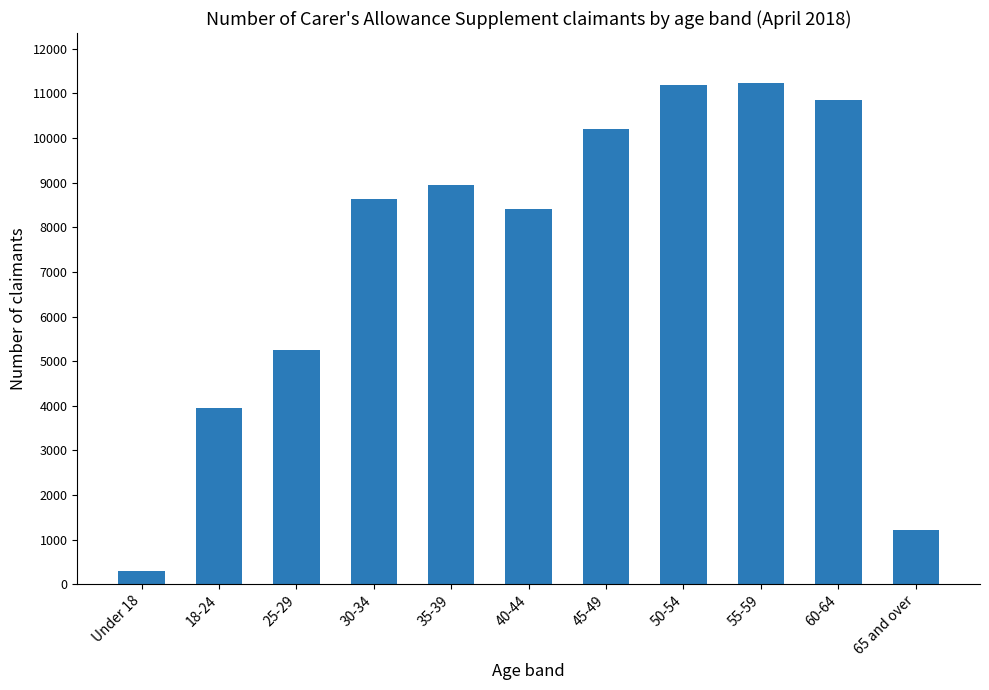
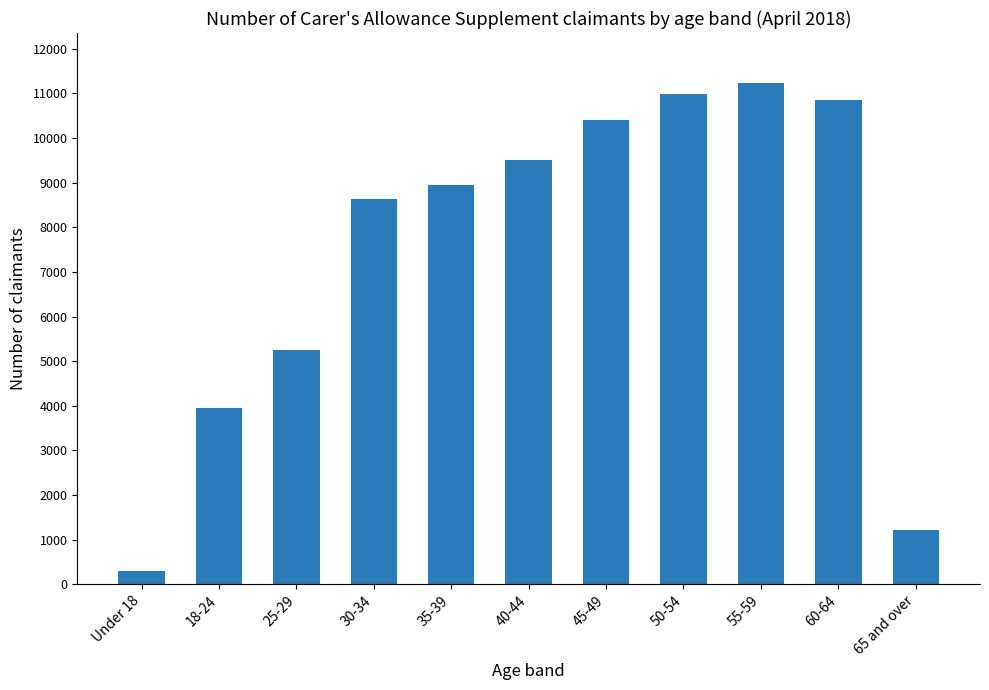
40-44: 8400 -> 9500
45-49: 10200 -> 10400
50-54: 11200 -> 11000
